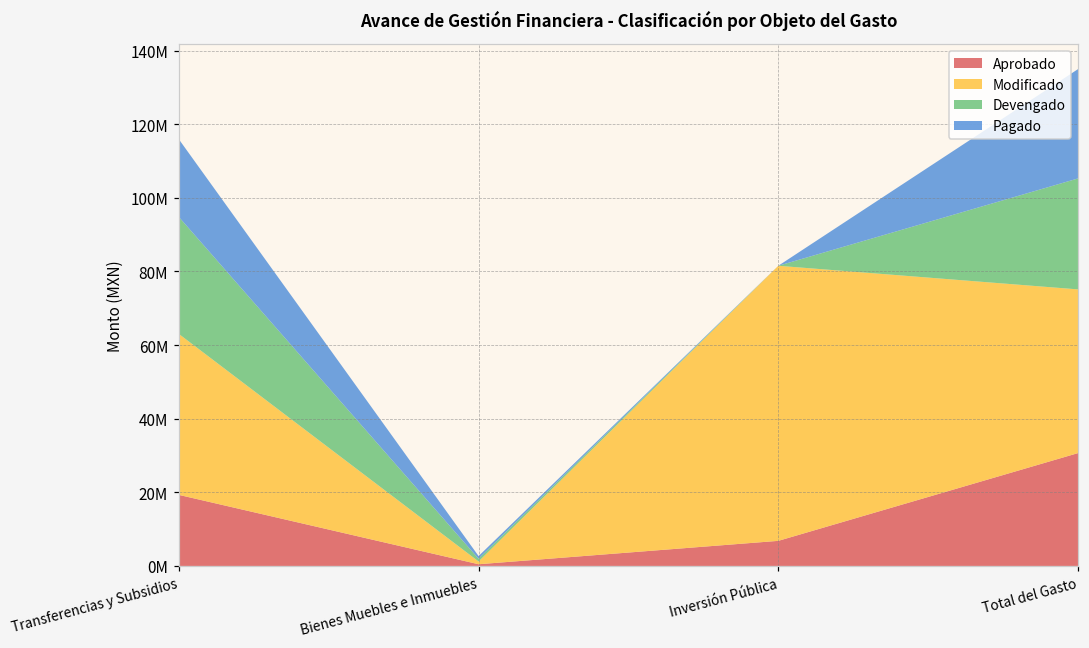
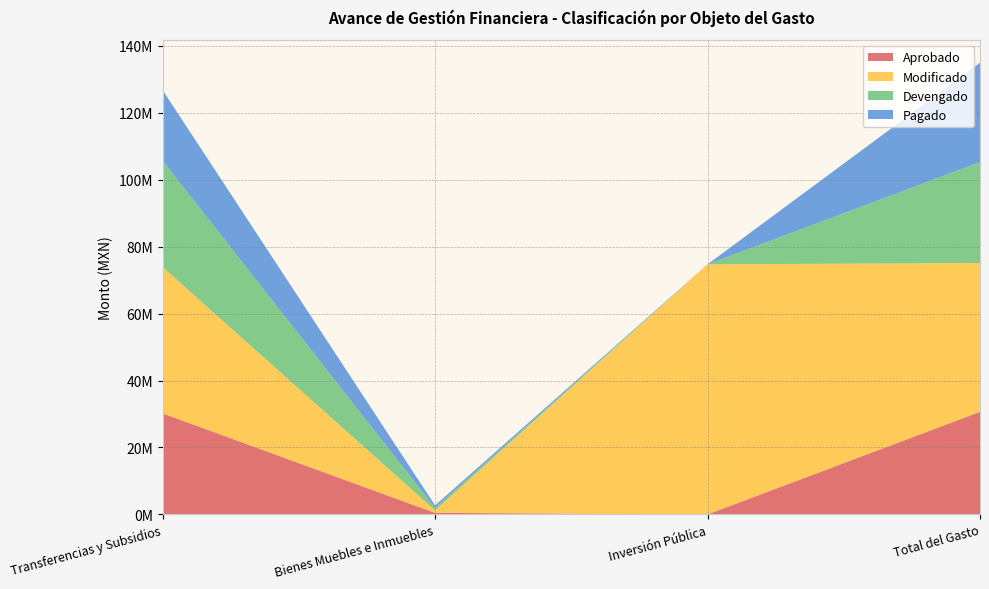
Aprobado, Transferencias y Subsidios: 19000000 -> 30000000
Aprobado, Inversión Pública: 7000000 -> 0
